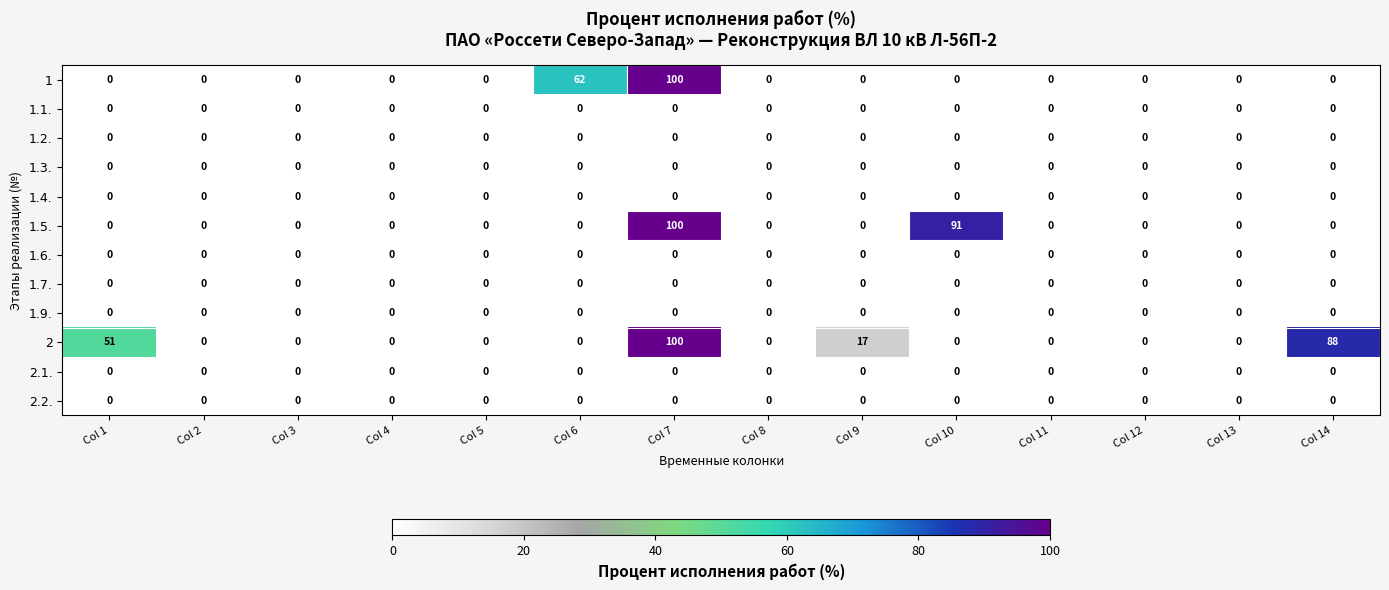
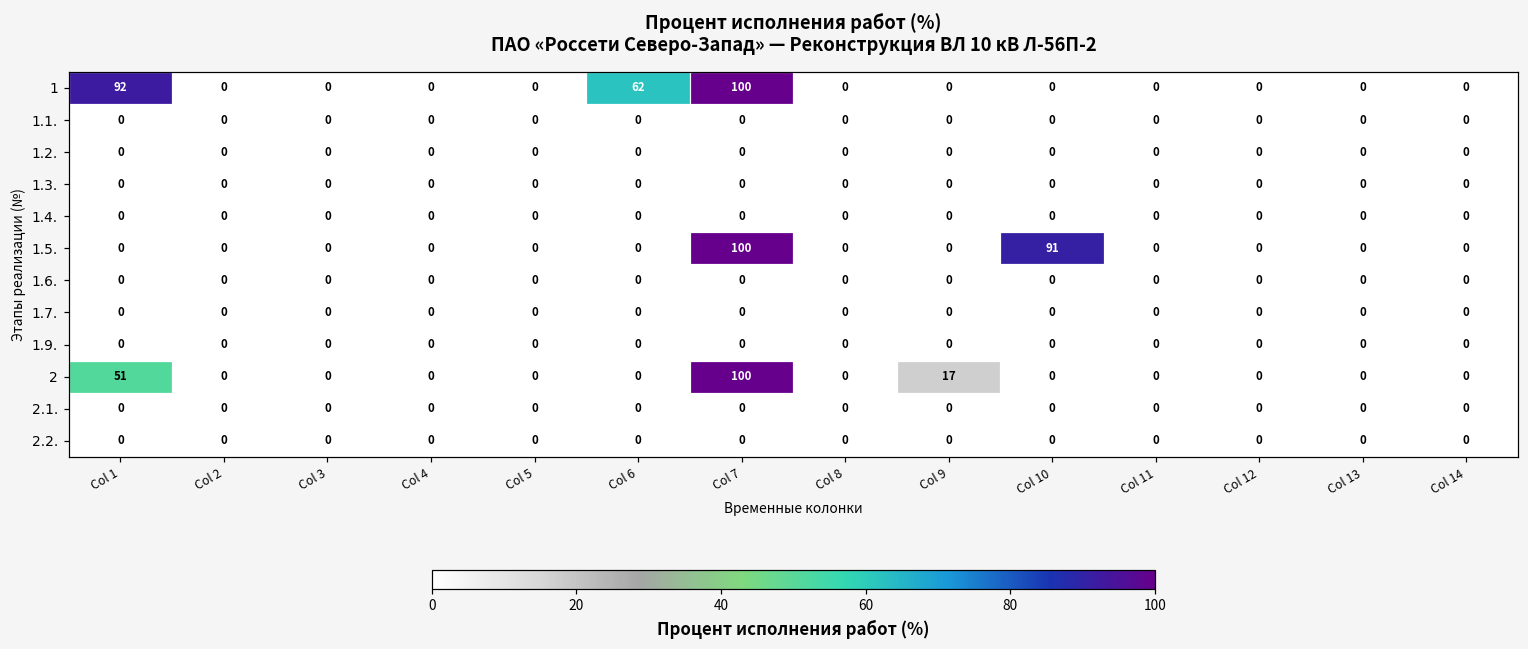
1, Col 1: 0 -> 92
2, Col 14: 88 -> 0
